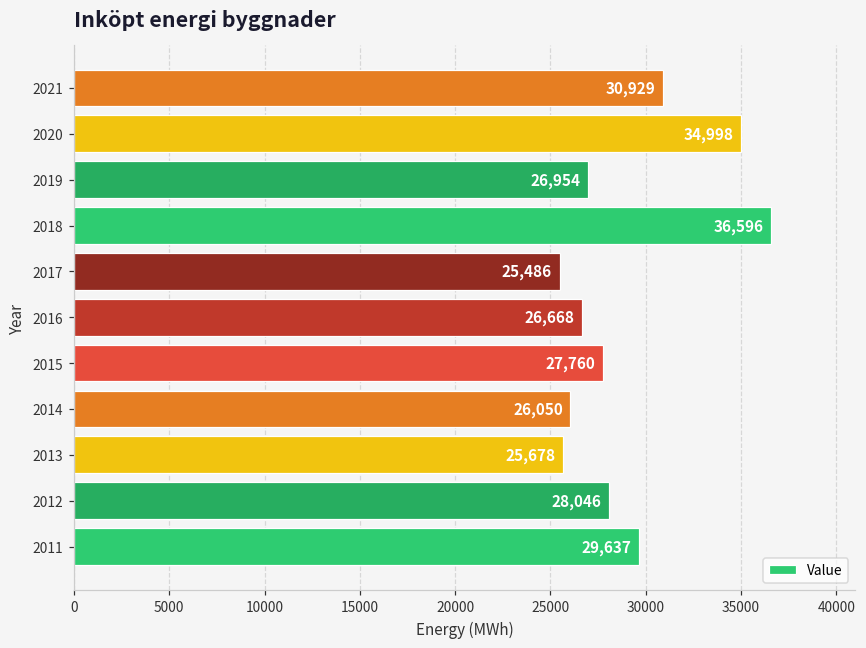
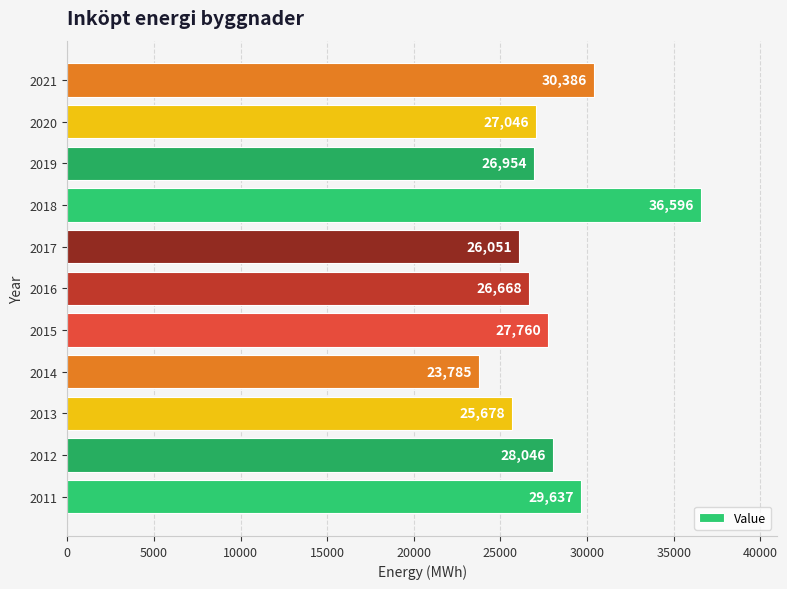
2021: 30,929 -> 30,386
2020: 34,998 -> 27,046
2017: 25,486 -> 26,051
2014: 26,050 -> 23,785
